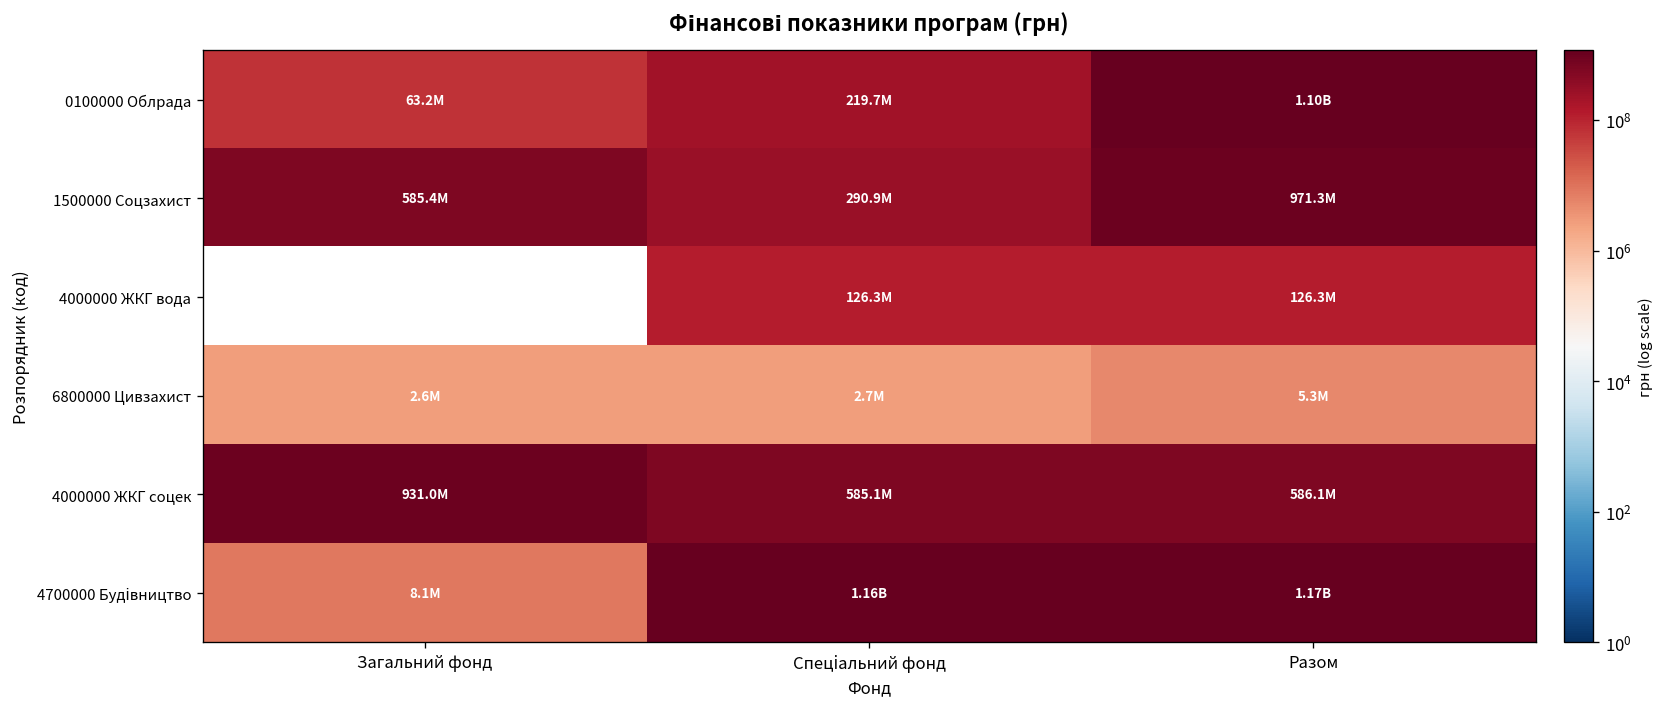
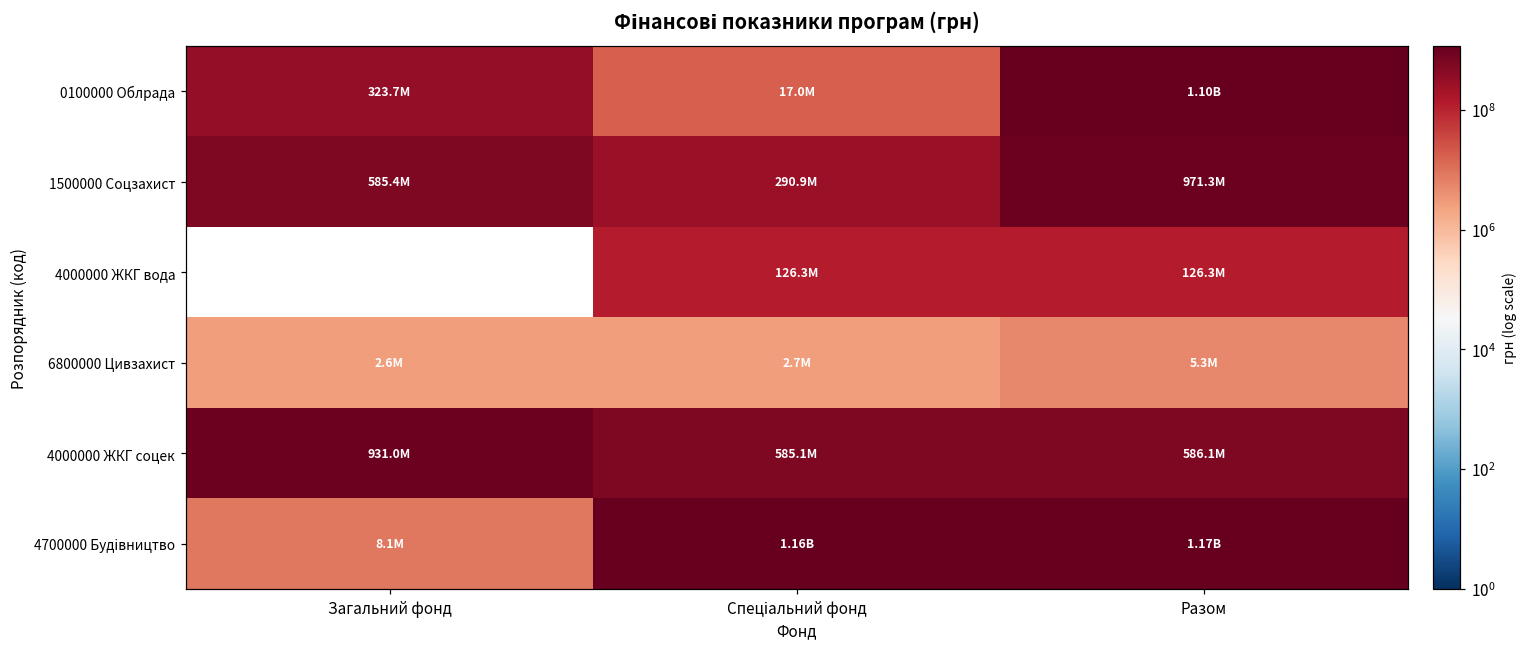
0100000 Облрада, Загальний фонд: 63.2M -> 323.7M
0100000 Облрада, Спеціальний фонд: 219.7M -> 17.0M
